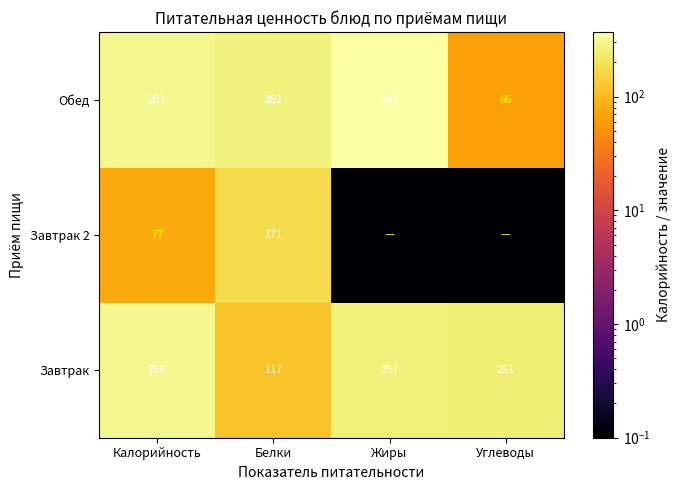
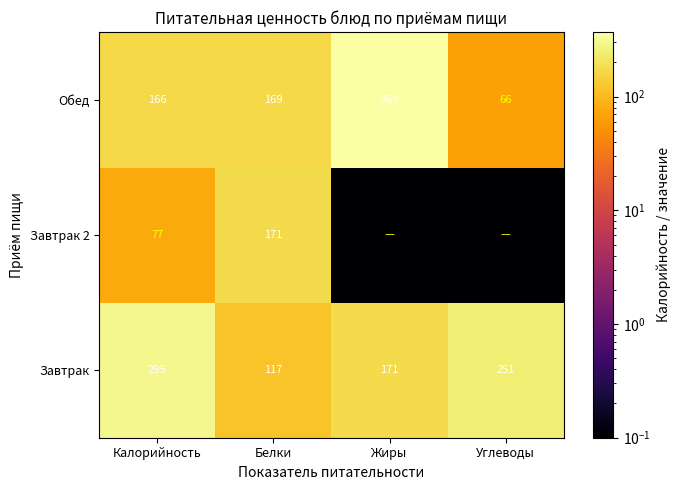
Обед, Калорийность: 297 -> 166
Обед, Белки: 262 -> 169
Завтрак, Жиры: 257 -> 171
